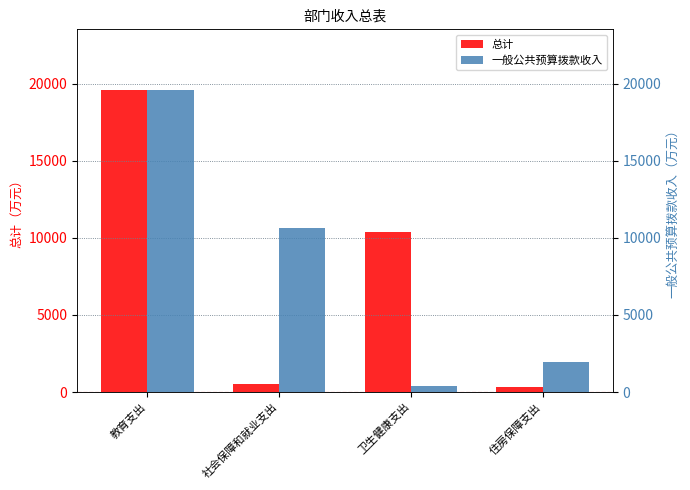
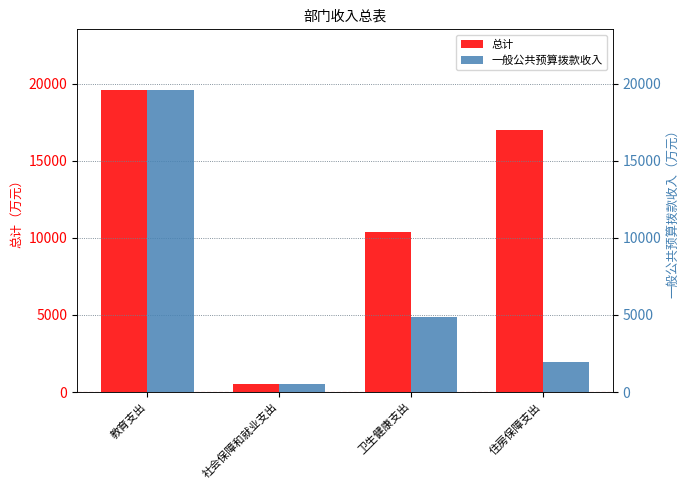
总计, 住房保障支出: 300 -> 17000
一般公共预算拨款收入, 社会保障和就业支出: 10600 -> 500
一般公共预算拨款收入, 卫生健康支出: 400 -> 4900
